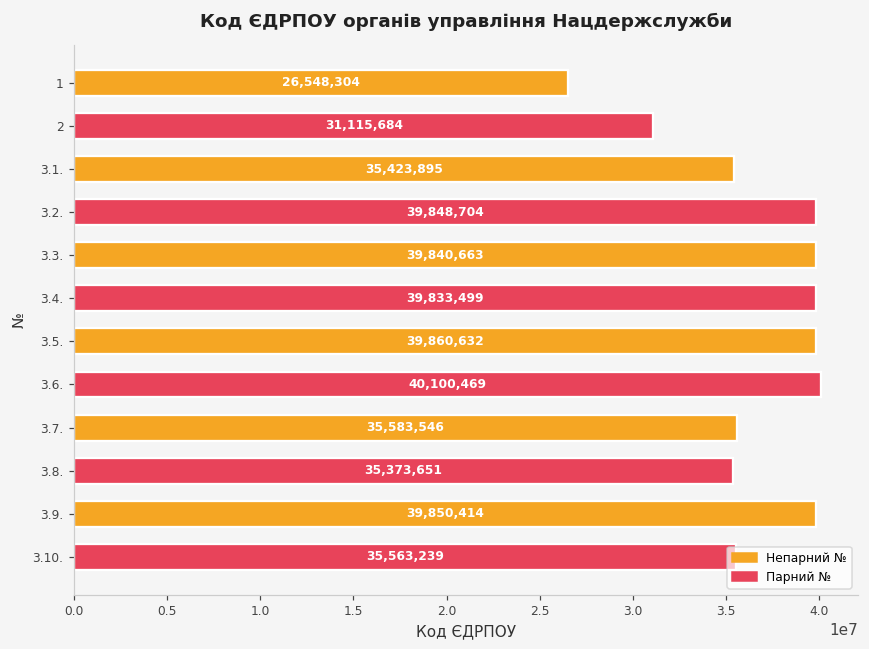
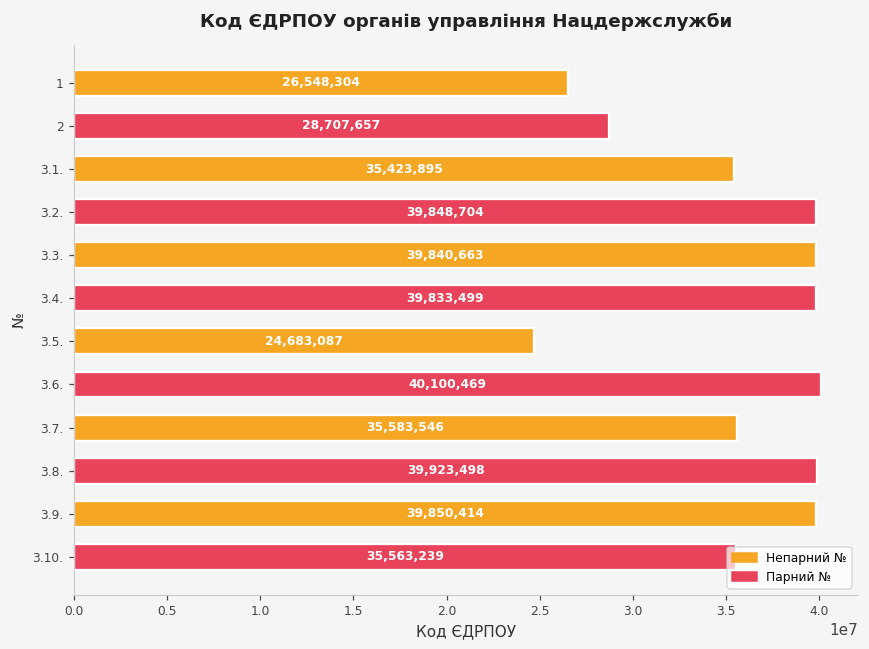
2: 31,115,684 -> 28,707,657
3.5.: 39,860,632 -> 24,683,087
3.8.: 35,373,651 -> 39,923,498
